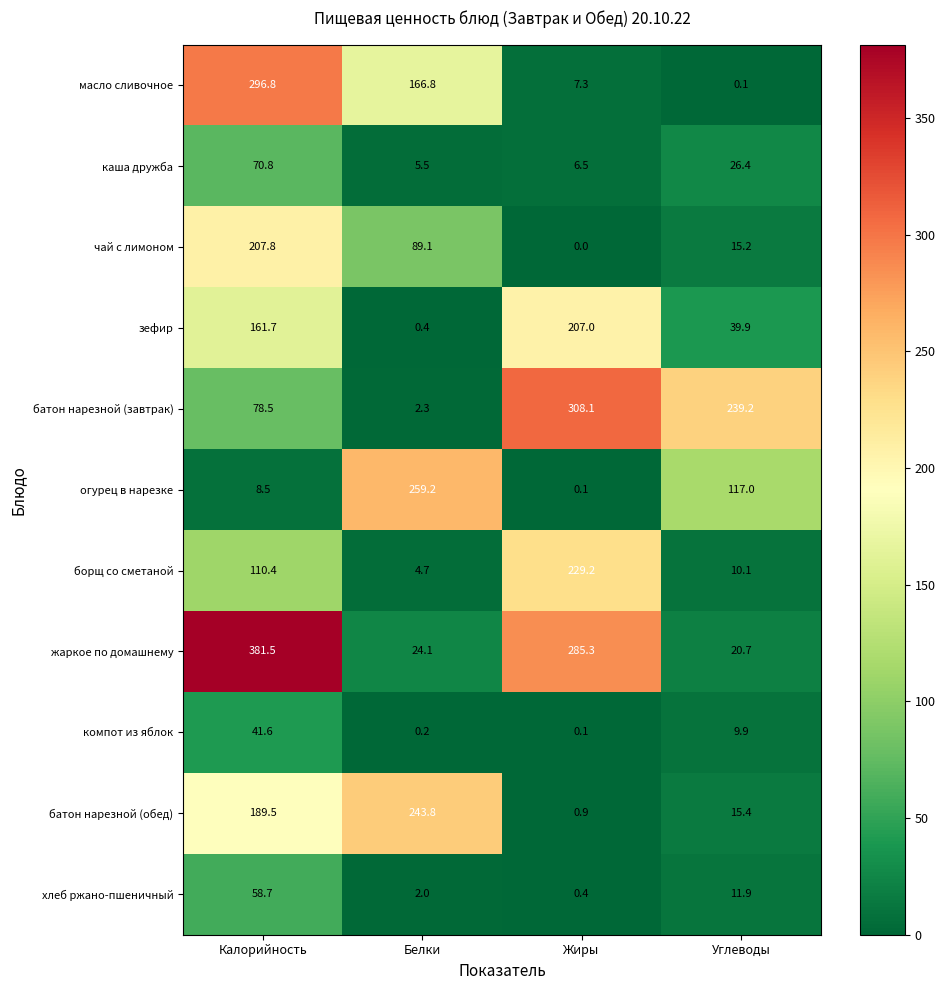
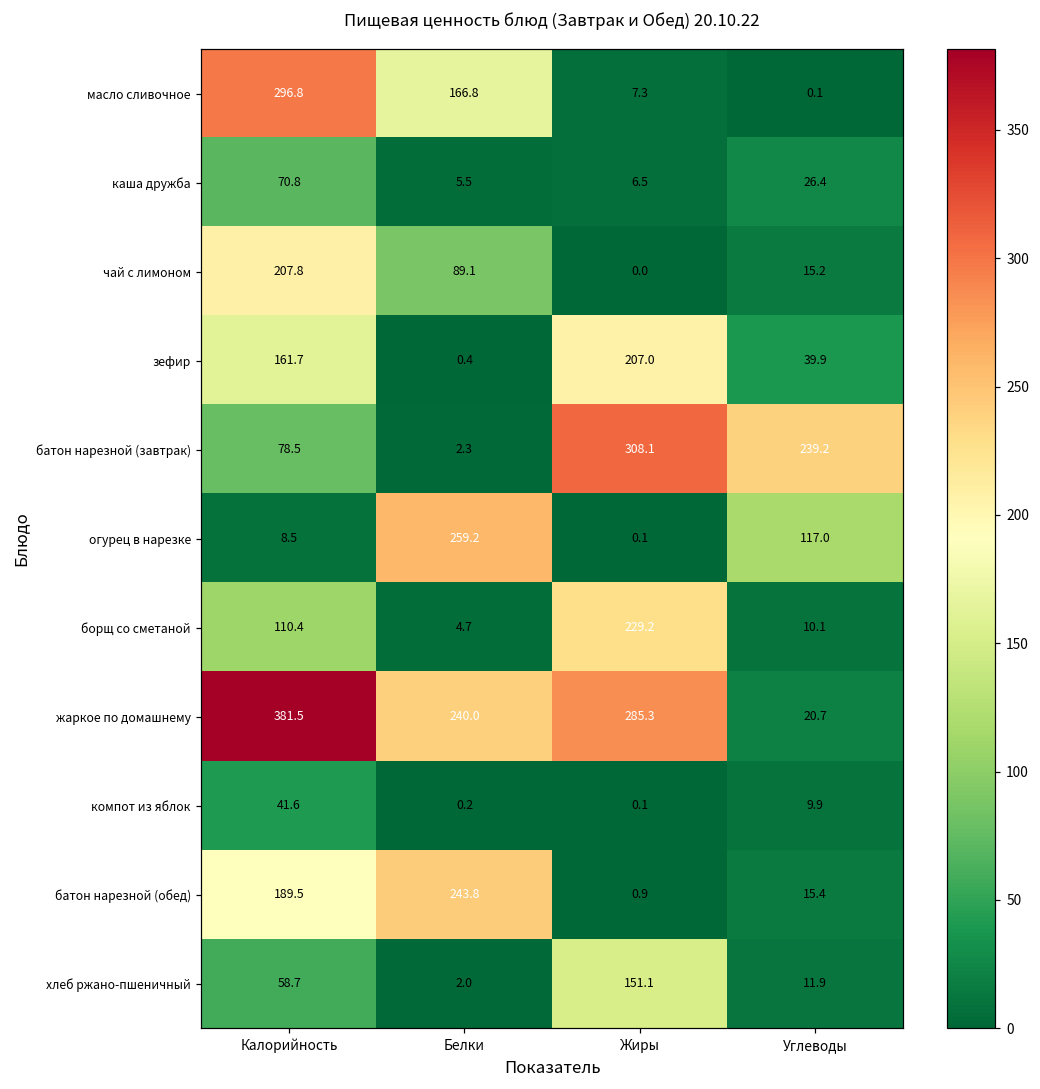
жаркое по домашнему, Белки: 24.1 -> 240.0
хлеб ржано-пшеничный, Жиры: 0.4 -> 151.1
